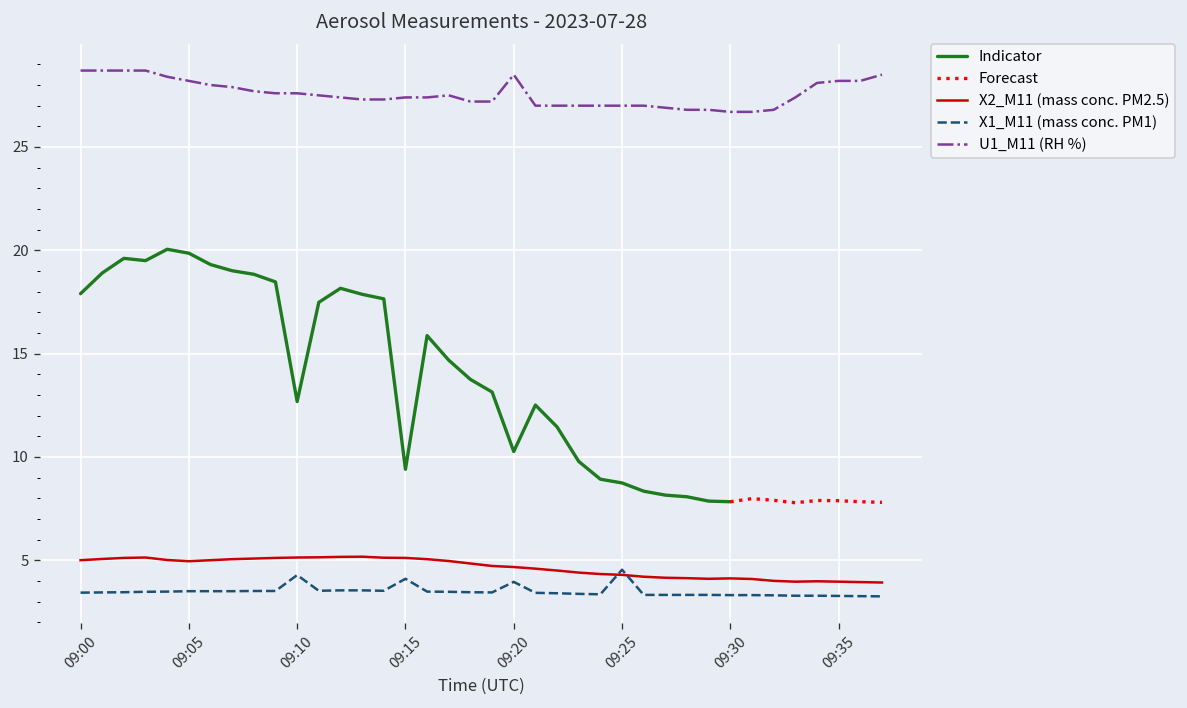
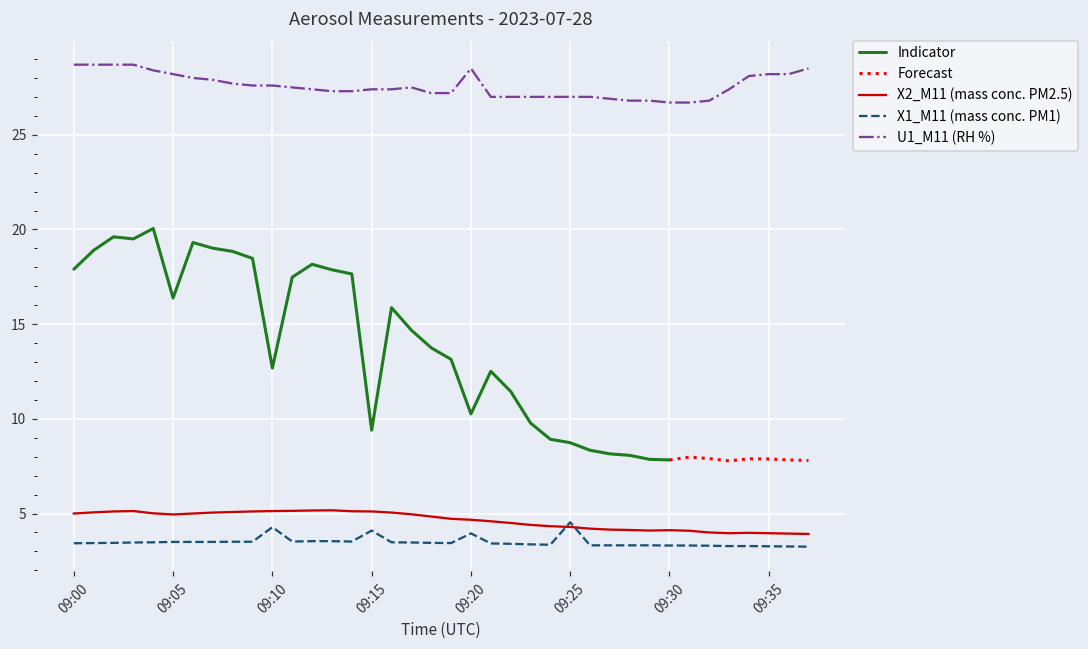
Indicator, 09:05: 19.9 -> 16.4
